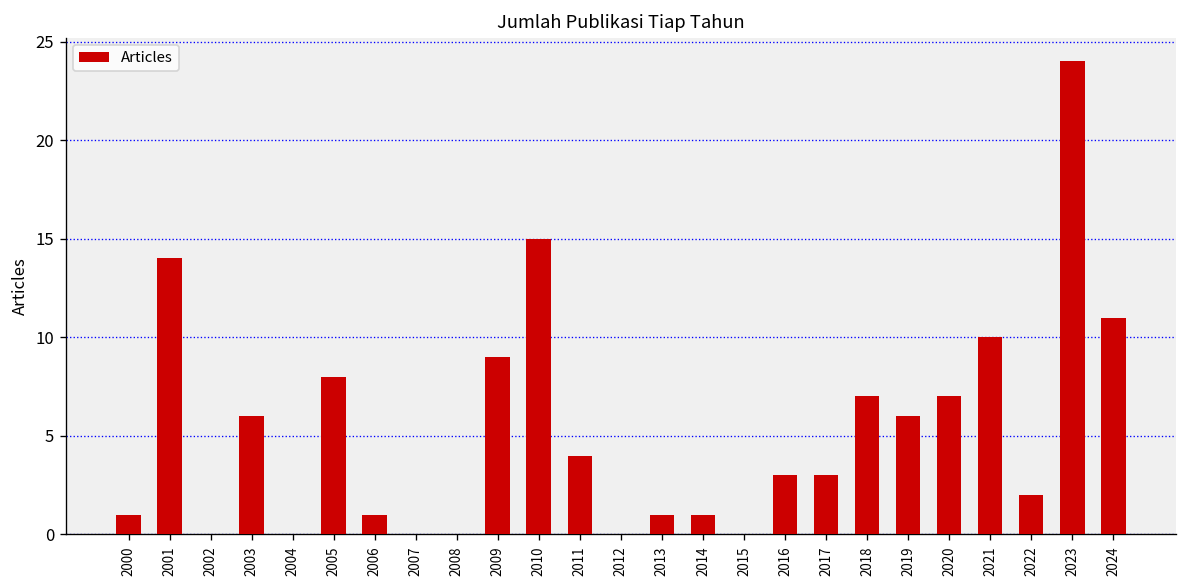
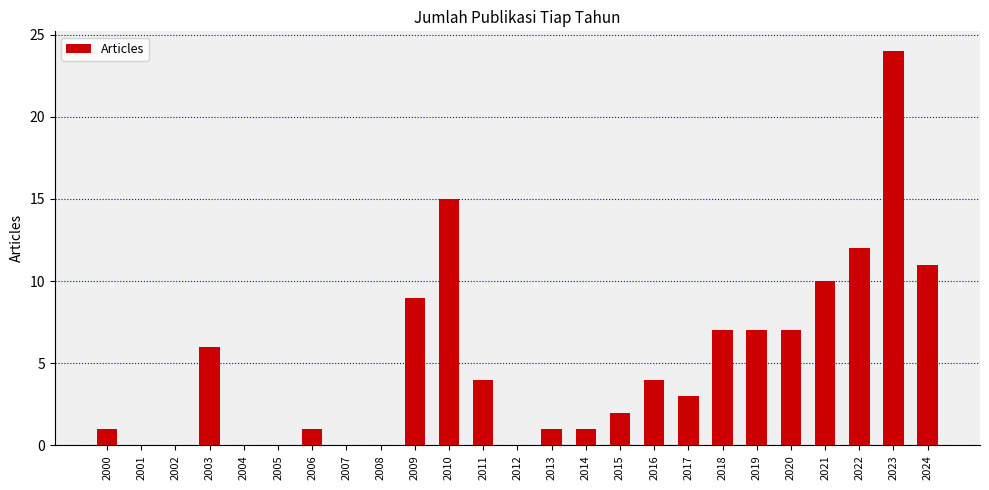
2001: 14 -> 0
2005: 8 -> 0
2015: 0 -> 2
2016: 3 -> 4
2019: 6 -> 7
2022: 2 -> 12
